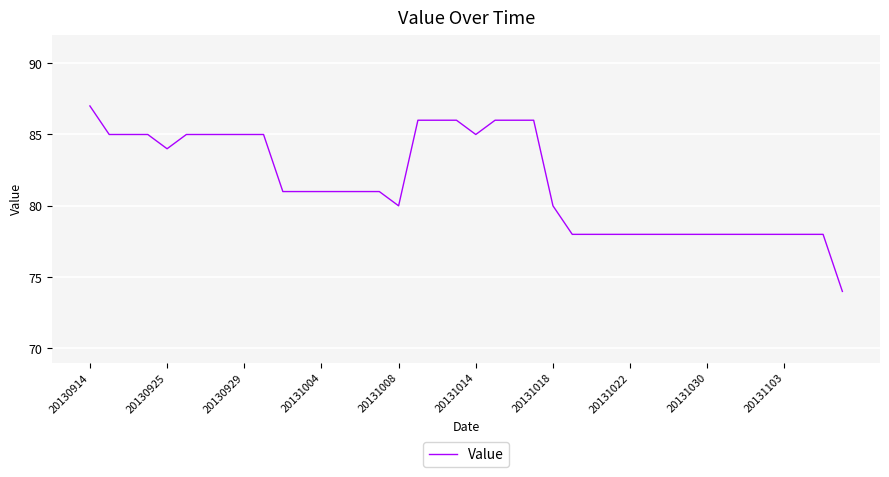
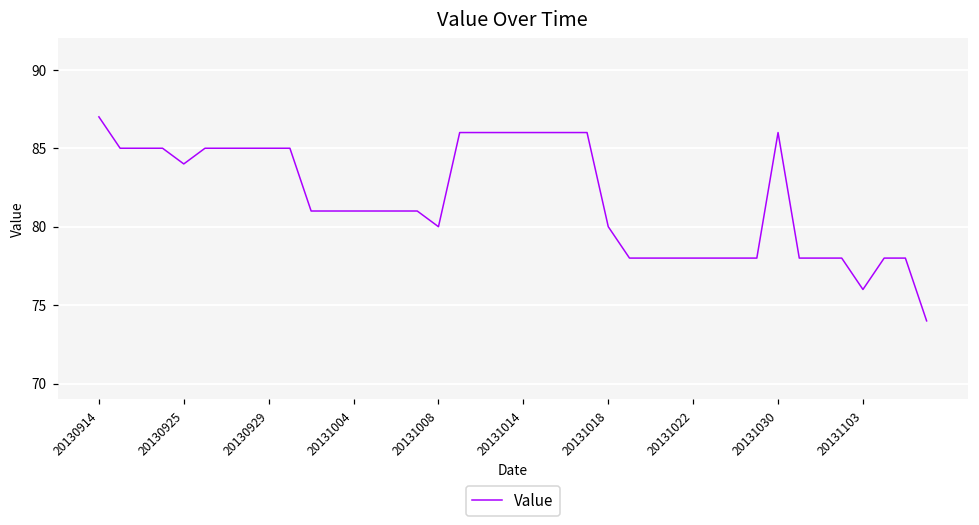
20131014: 85 -> 86
20131030: 78 -> 86
20131103: 78 -> 76
